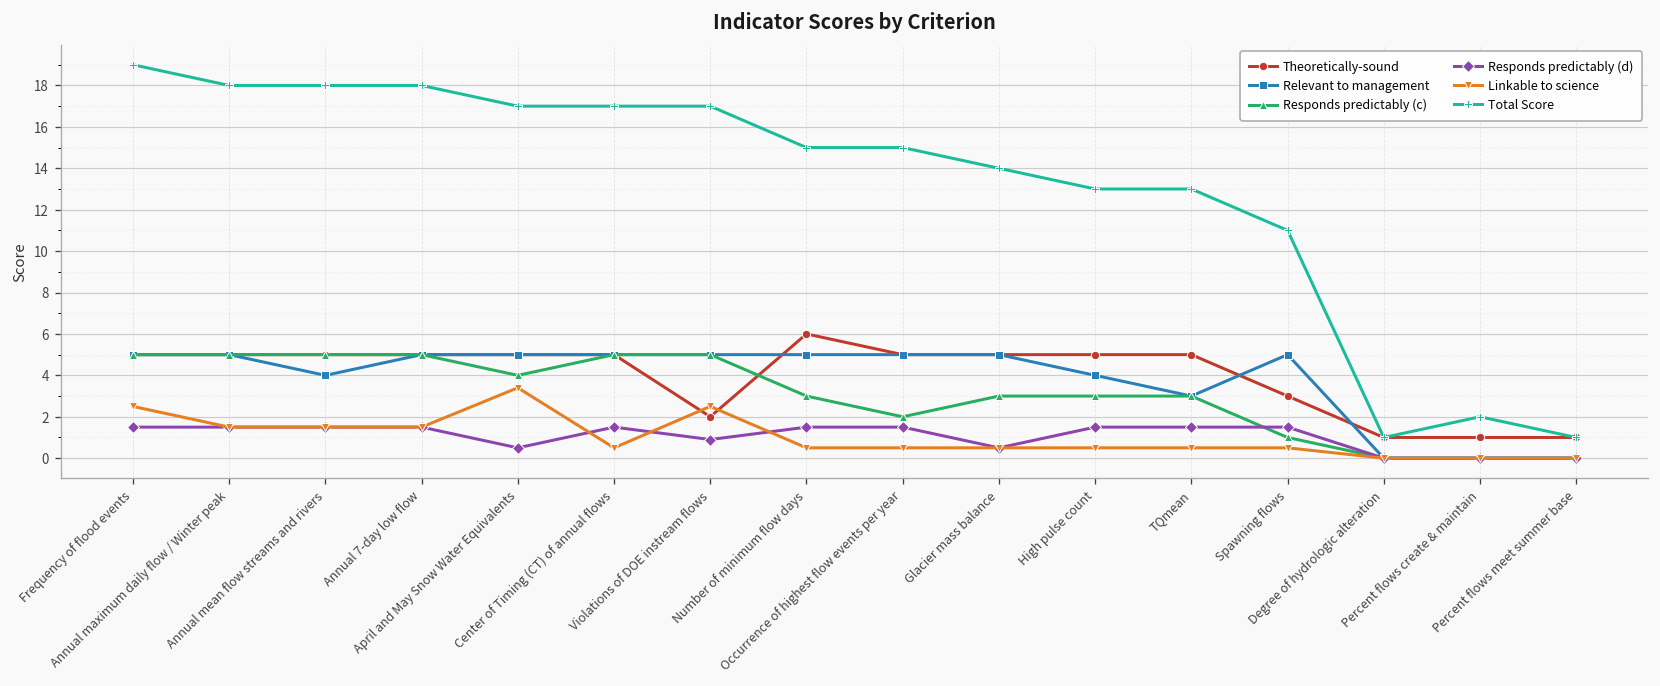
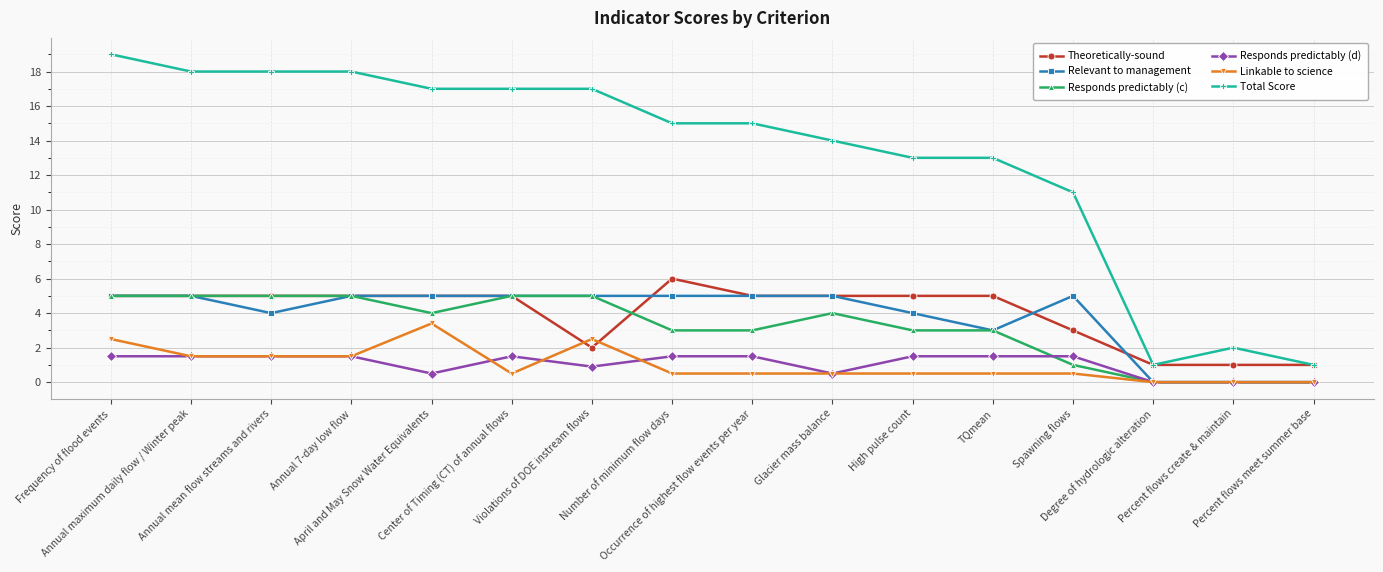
Responds predictably (c), Occurrence of highest flow events per year: 2 -> 3
Responds predictably (c), Glacier mass balance: 3 -> 4
